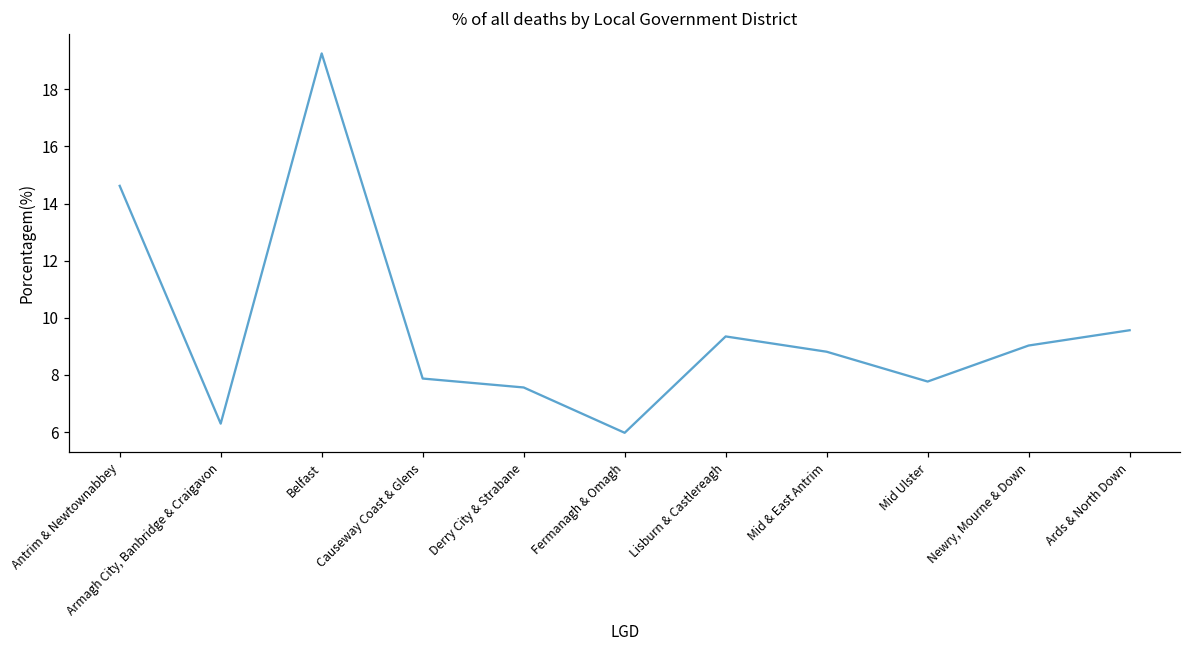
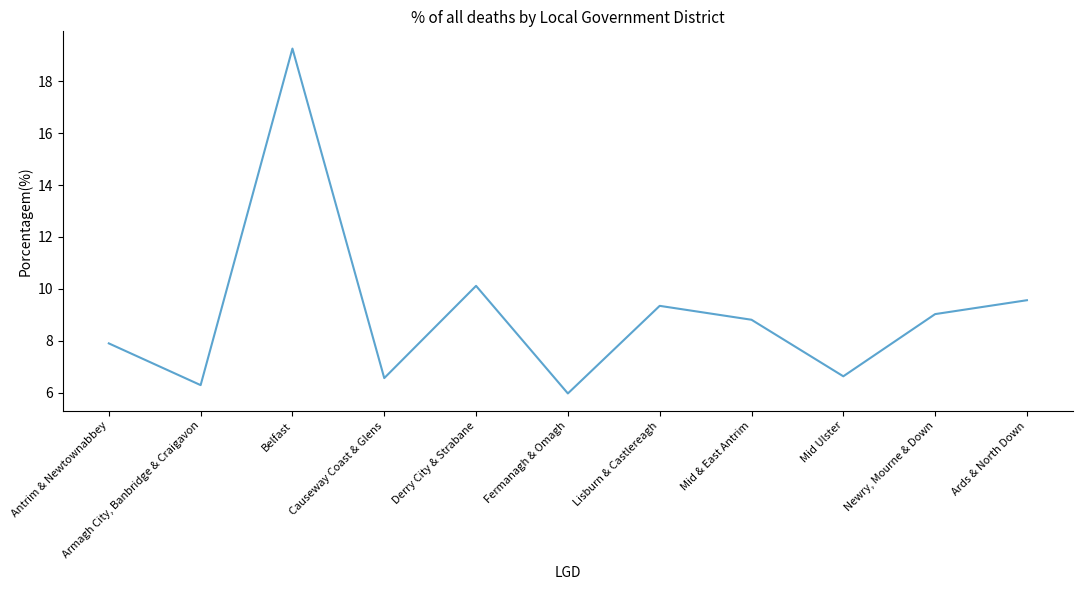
Antrim & Newtownabbey: 14.6 -> 7.9
Causeway Coast & Glens: 7.9 -> 6.6
Derry City & Strabane: 7.6 -> 10.1
Mid Ulster: 7.8 -> 6.6
